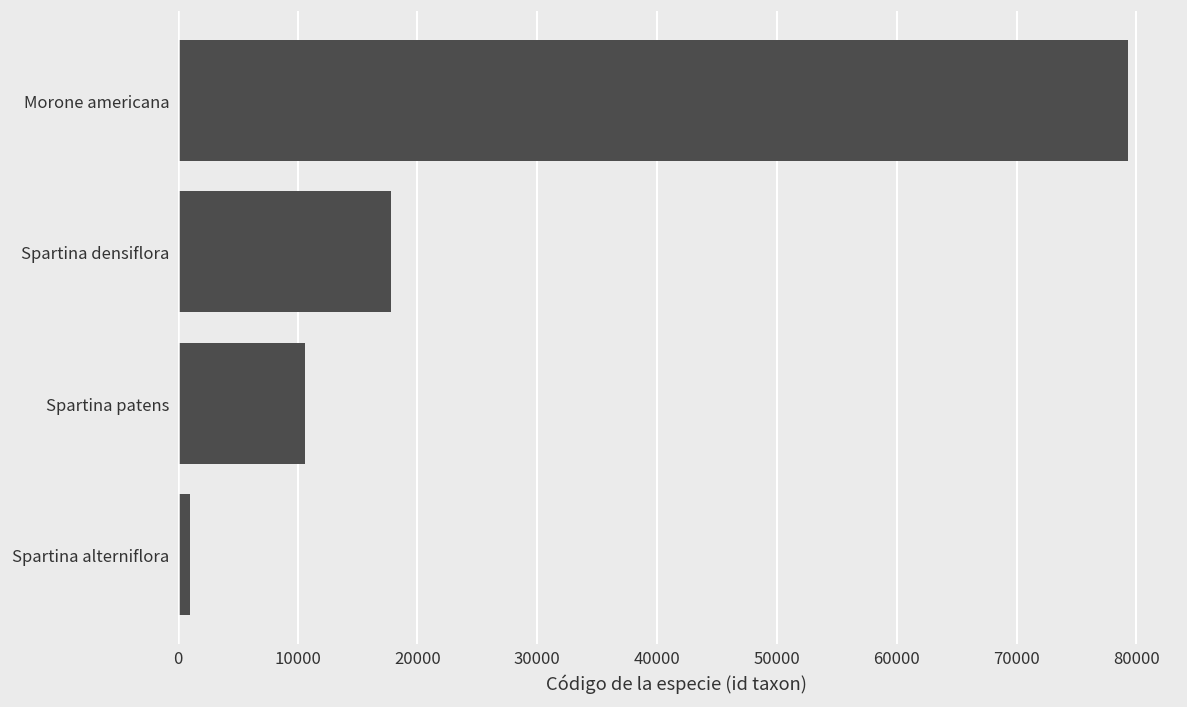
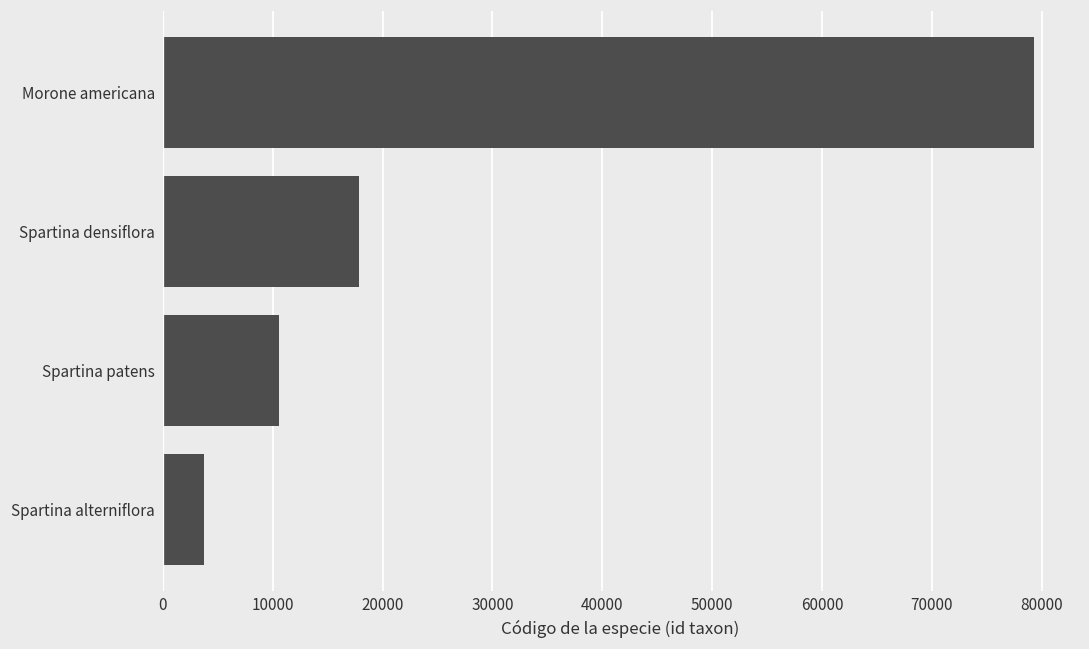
Spartina alterniflora: 1000 -> 4000
